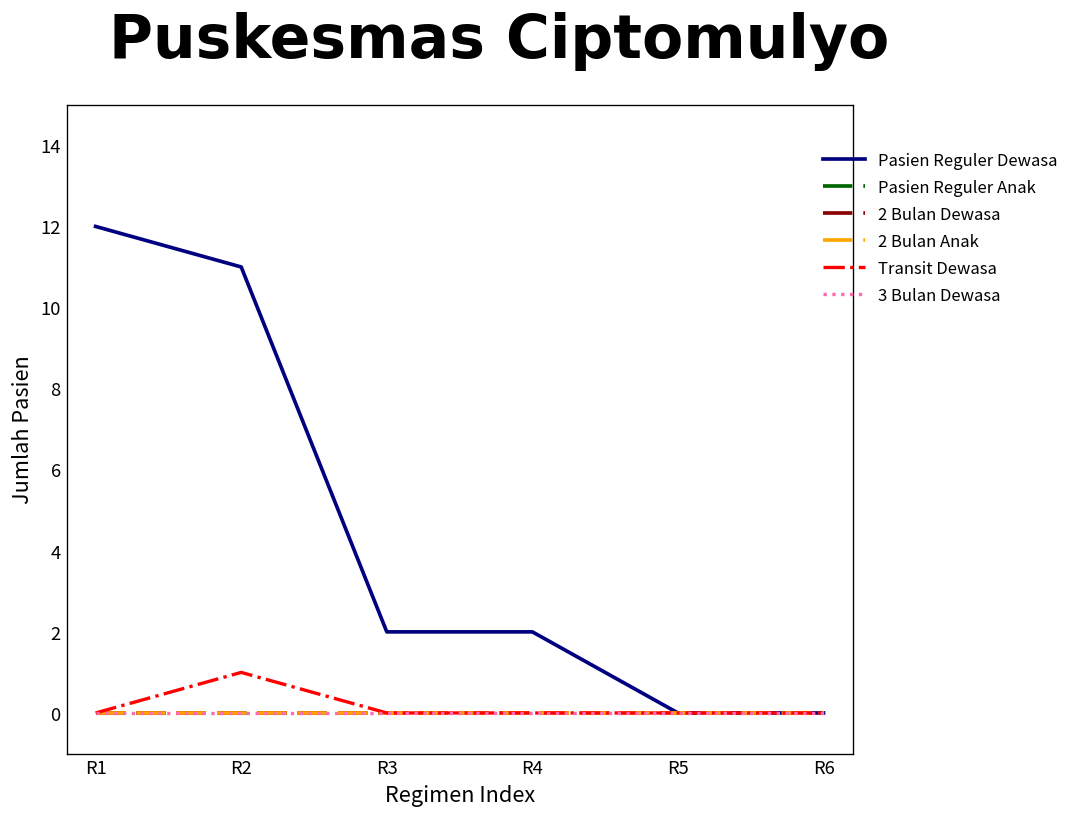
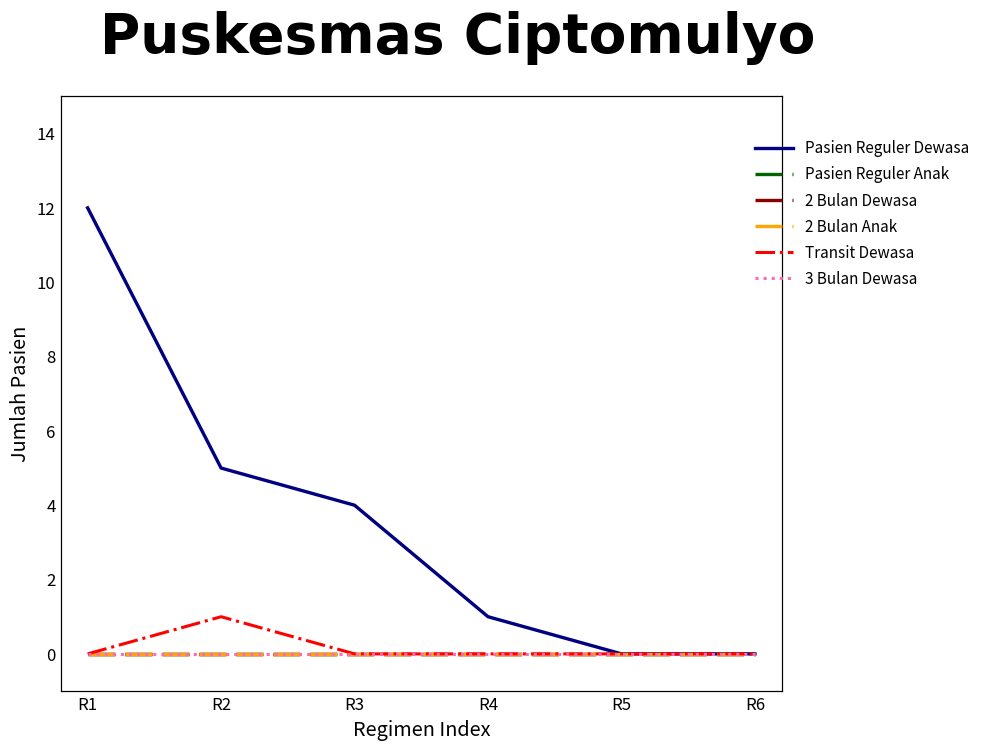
Pasien Reguler Dewasa, R2: 11 -> 5
Pasien Reguler Dewasa, R3: 2 -> 4
Pasien Reguler Dewasa, R4: 2 -> 1
